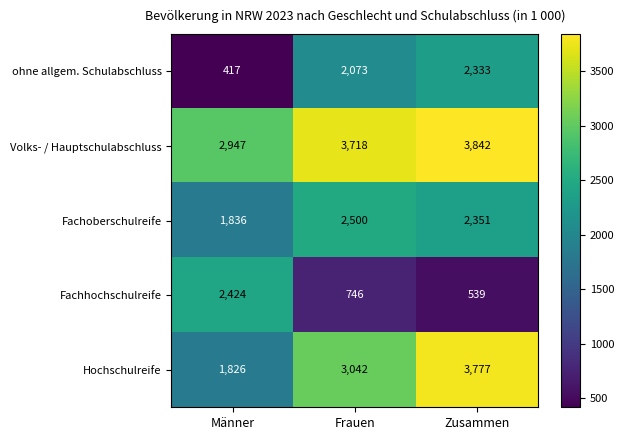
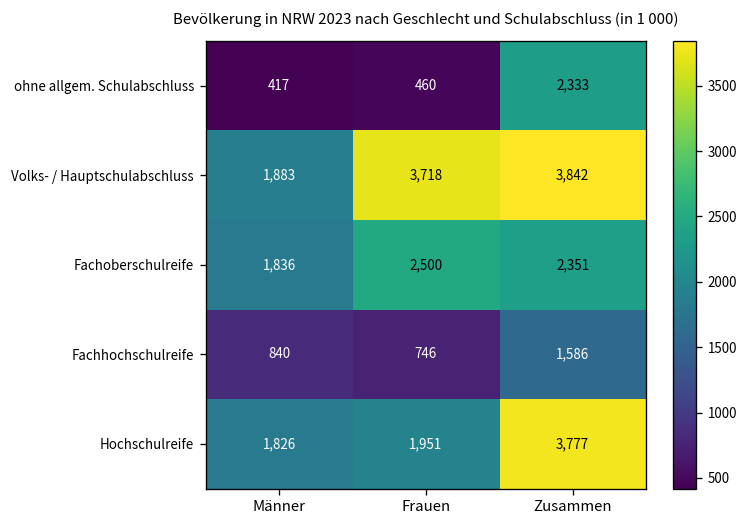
ohne allgem. Schulabschluss, Frauen: 2,073 -> 460
Volks- / Hauptschulabschluss, Männer: 2,947 -> 1,883
Fachhochschulreife, Männer: 2,424 -> 840
Fachhochschulreife, Zusammen: 539 -> 1,586
Hochschulreife, Frauen: 3,042 -> 1,951
